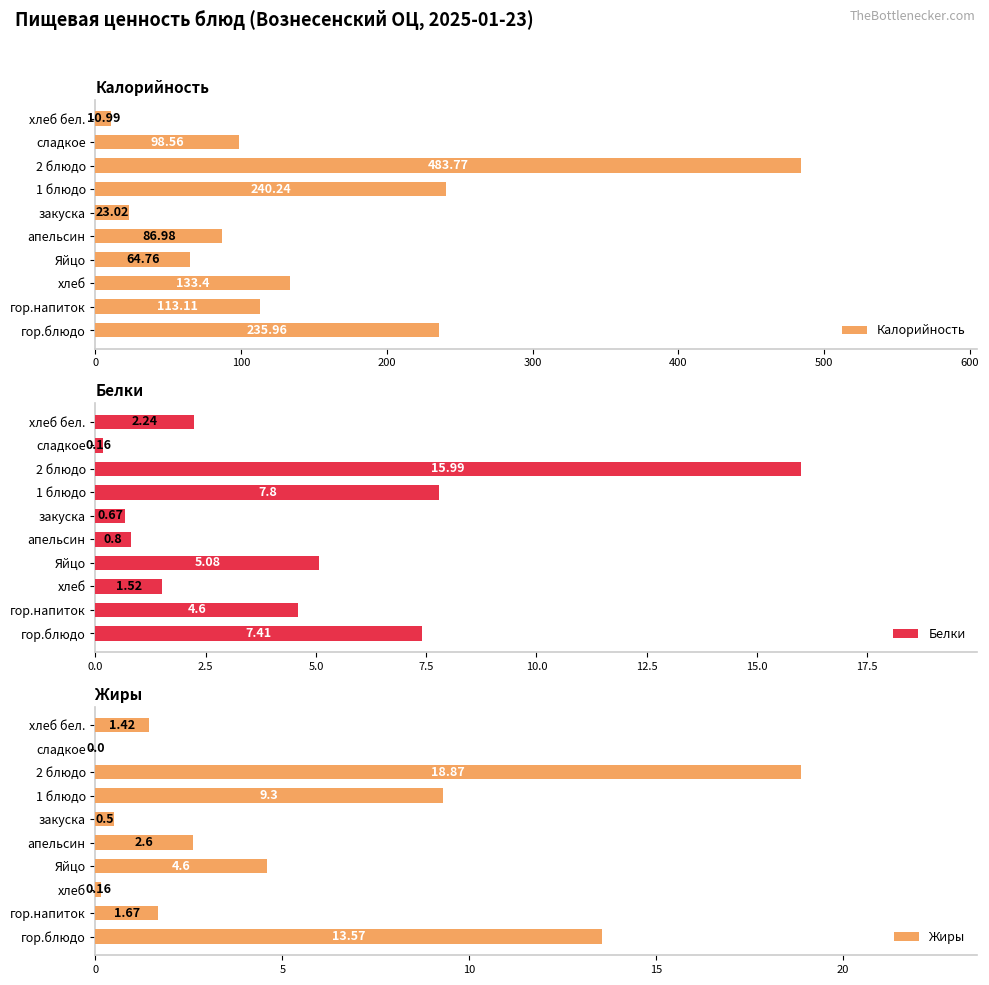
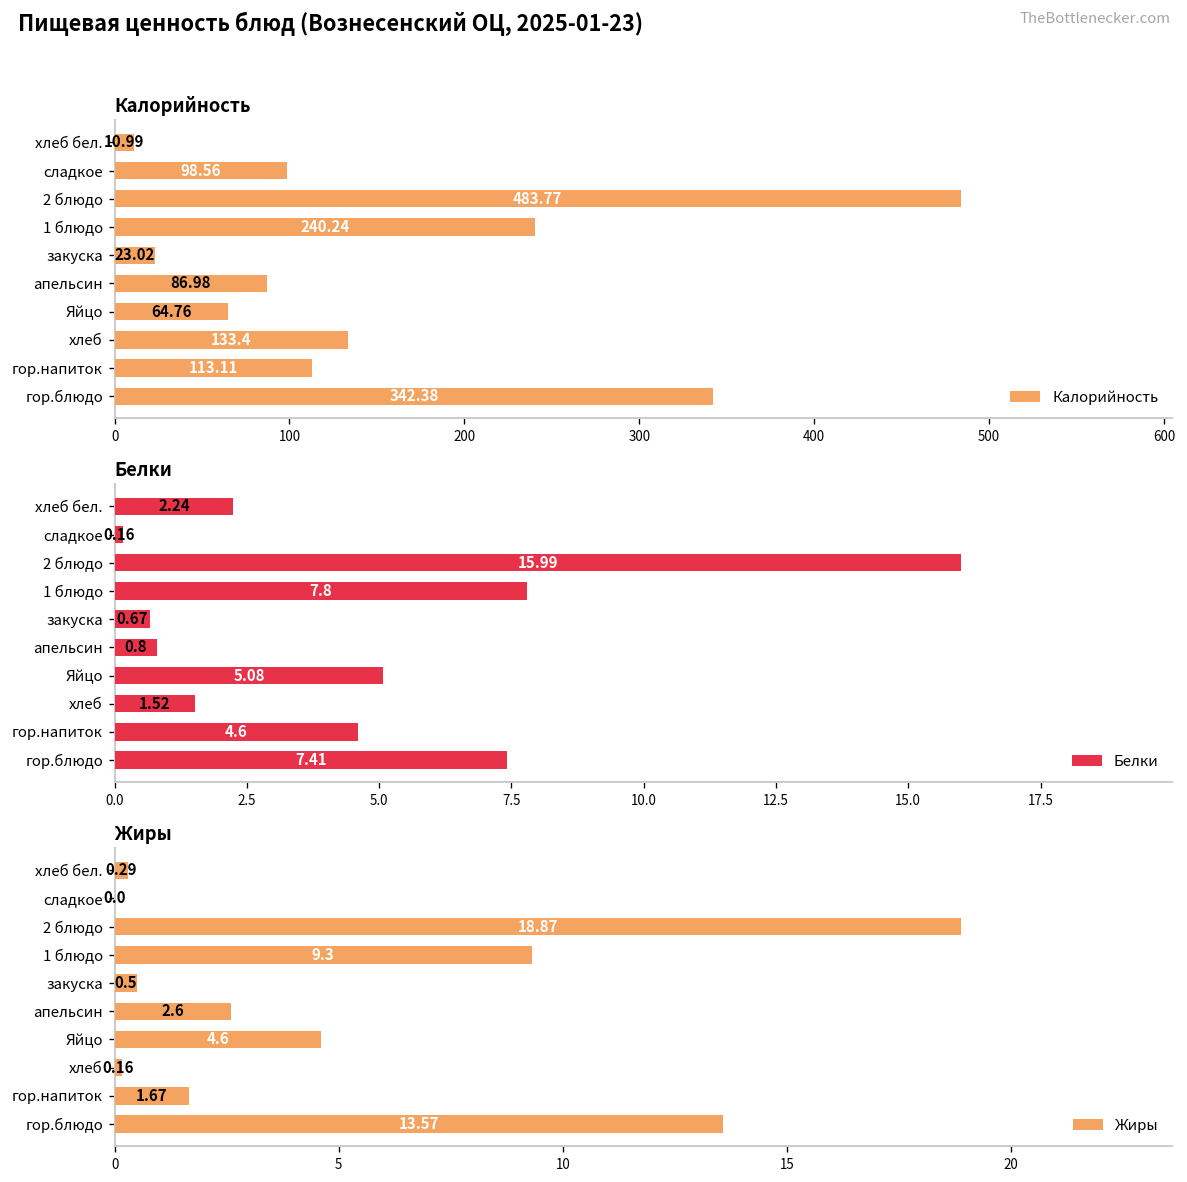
Калорийность, гор.блюдо: 235.96 -> 342.38
Жиры, хлеб бел.: 1.42 -> 0.29
